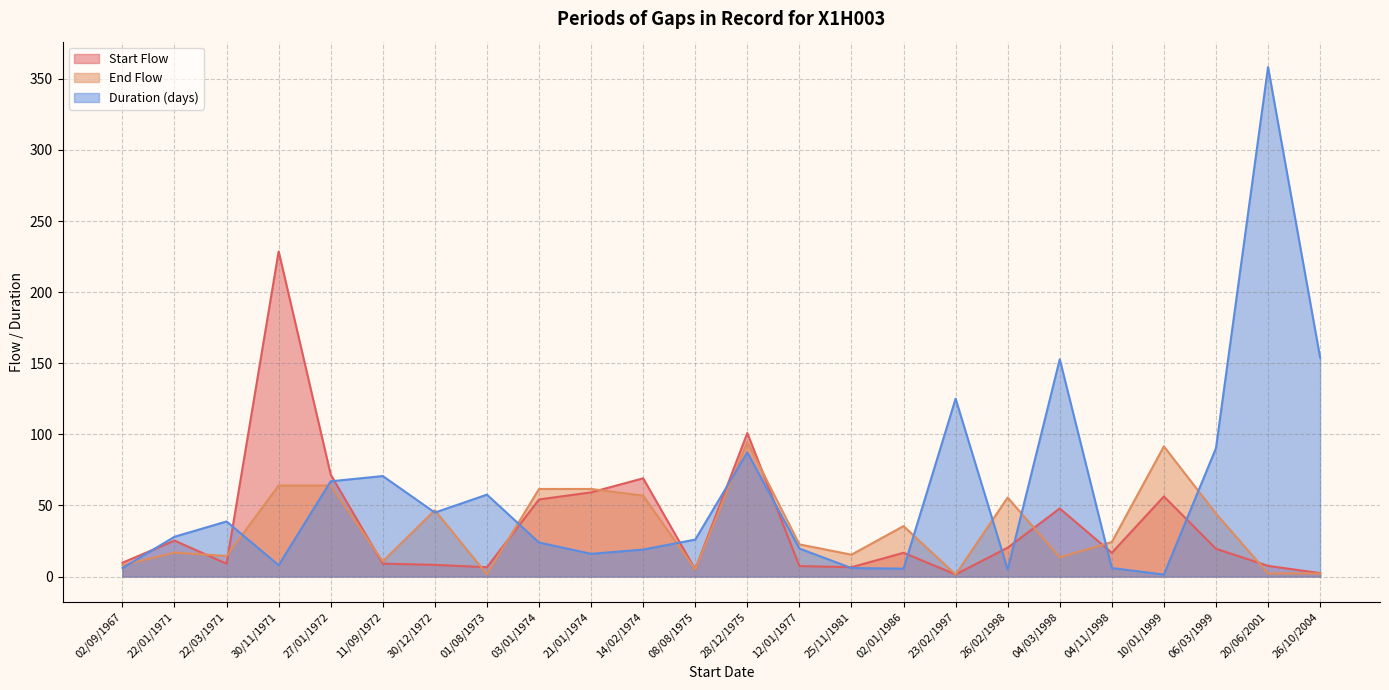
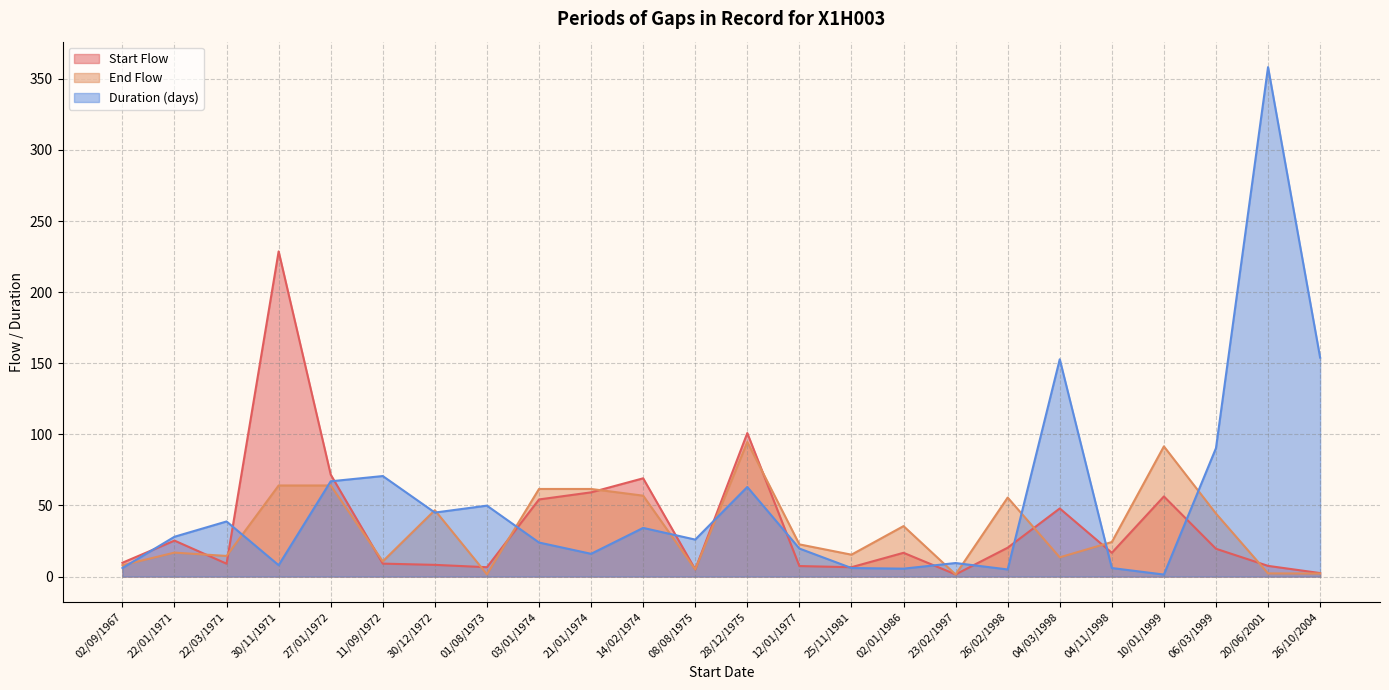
Duration (days), 01/08/1973: 58 -> 50
Duration (days), 14/02/1974: 19 -> 34
Duration (days), 28/12/1975: 87 -> 63
Duration (days), 23/02/1997: 125 -> 10
